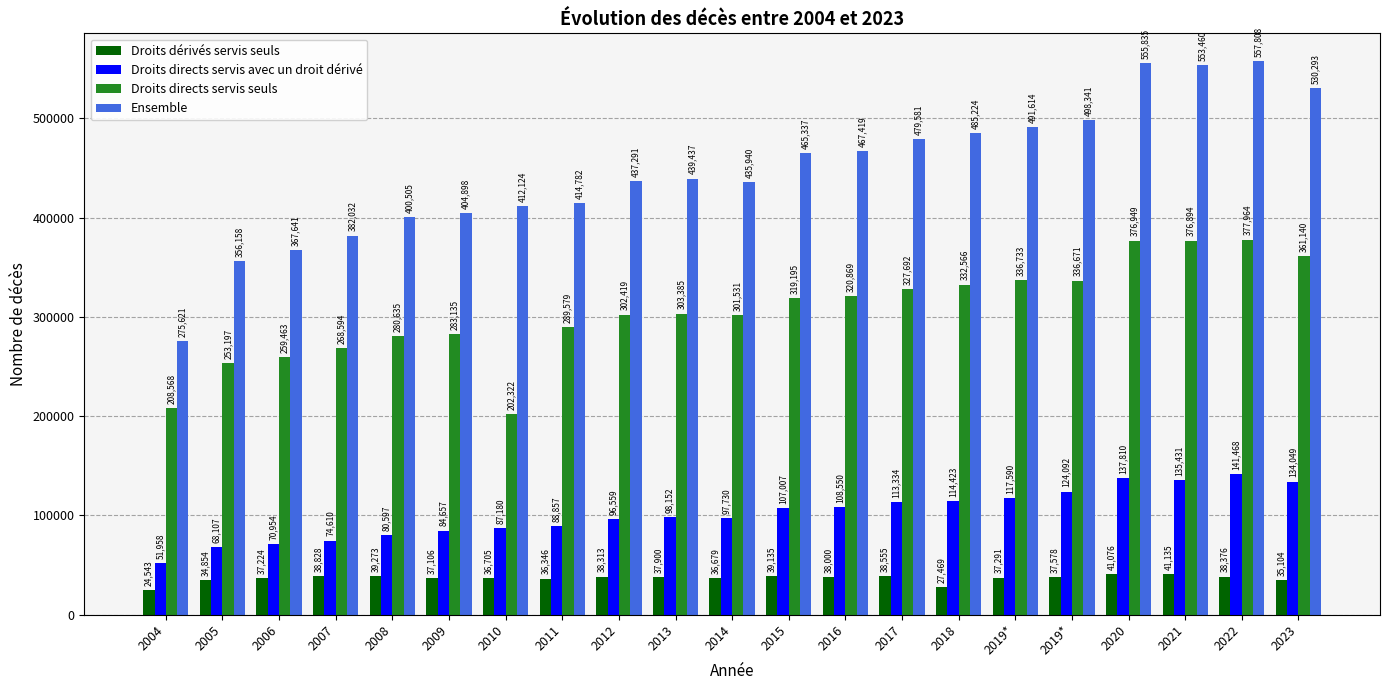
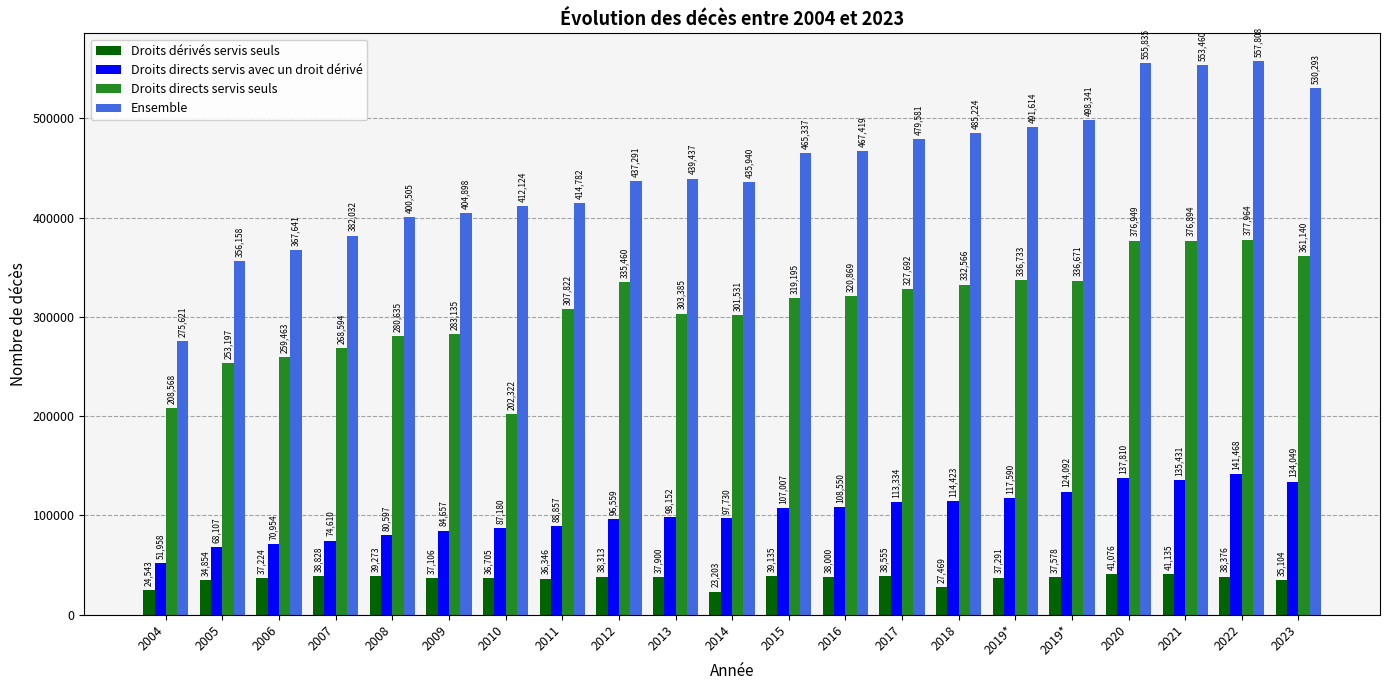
Droits directs servis seuls, 2011: 289,579 -> 307,822
Droits directs servis seuls, 2012: 302,419 -> 335,460
Droits dérivés servis seuls, 2014: 36,679 -> 23,203
